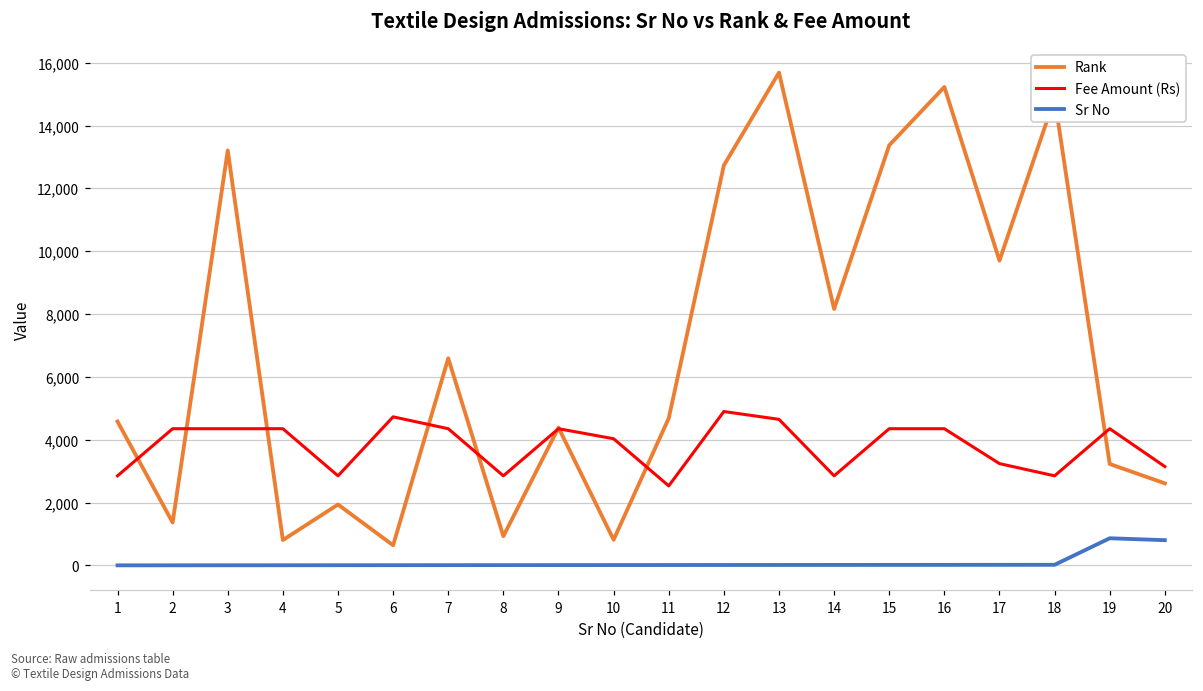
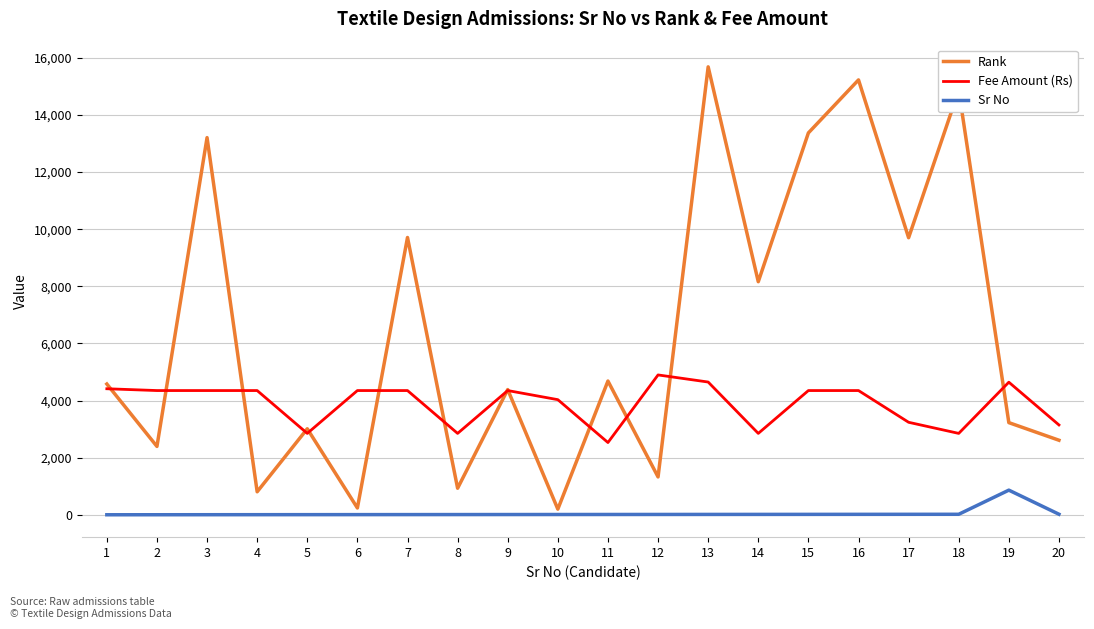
Fee Amount (Rs), 1: 2,900 -> 4,400
Rank, 2: 1,400 -> 2,400
Rank, 5: 1,900 -> 3,000
Rank, 6: 600 -> 200
Fee Amount (Rs), 6: 4,700 -> 4,400
Rank, 7: 6,600 -> 9,700
Rank, 10: 800 -> 200
Rank, 12: 12,700 -> 1,300
Fee Amount (Rs), 19: 4,400 -> 4,600
Sr No, 20: 800 -> 0
